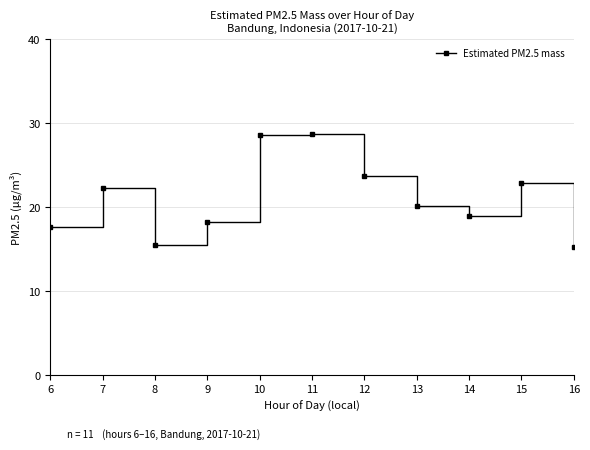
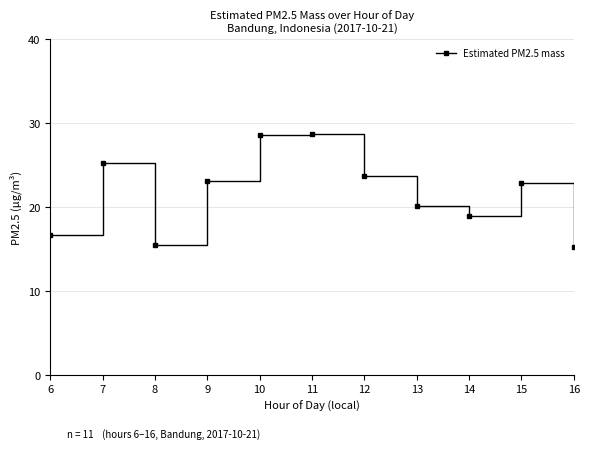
6: 18 -> 17
7: 22 -> 25
9: 18 -> 23
